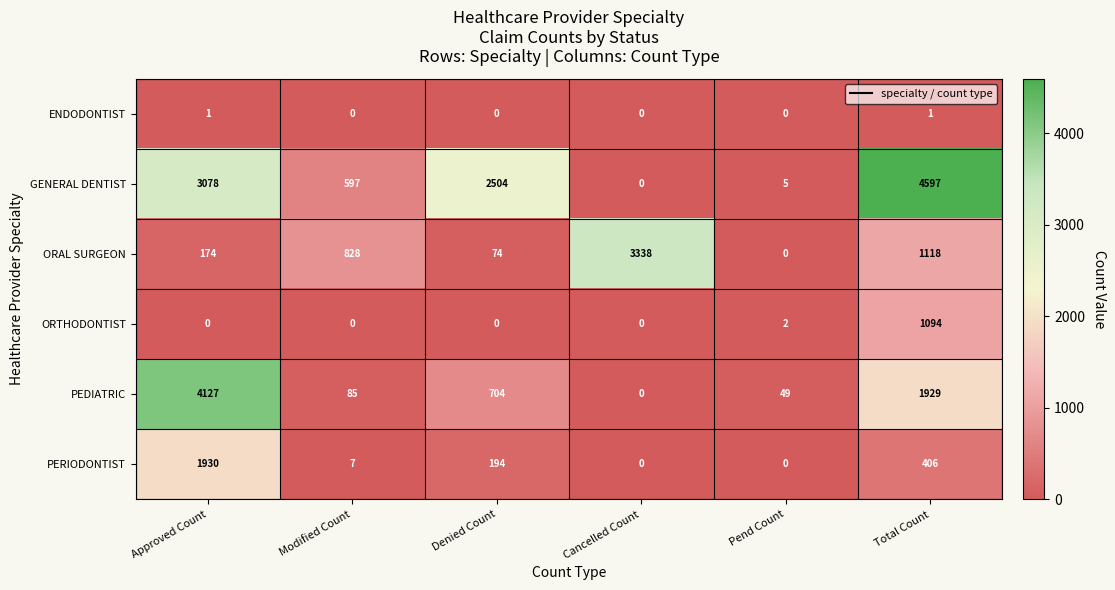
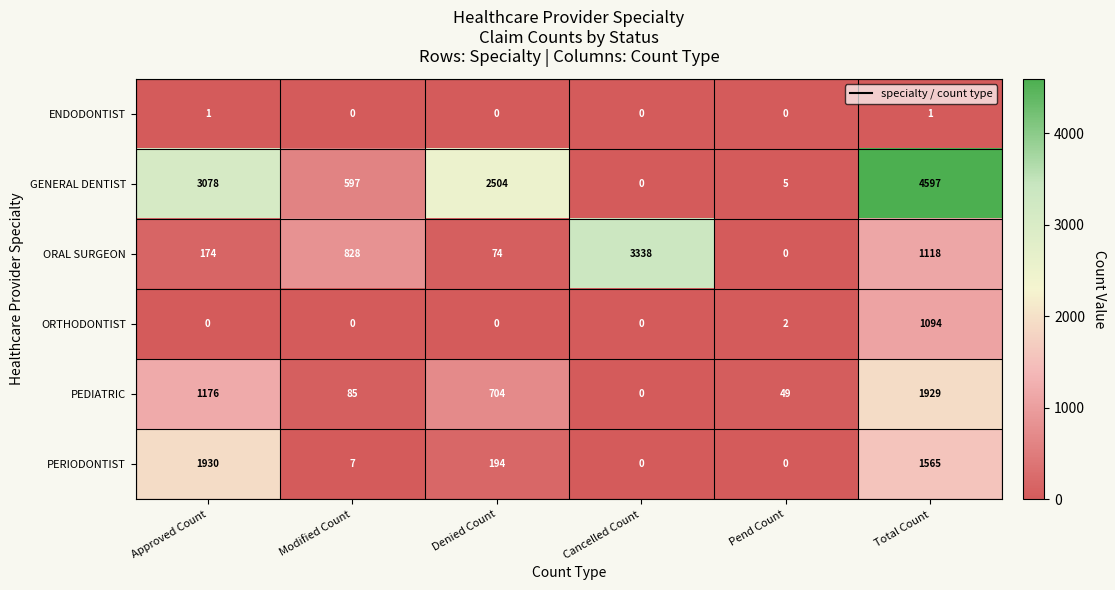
PEDIATRIC, Approved Count: 4127 -> 1176
PERIODONTIST, Total Count: 406 -> 1565
